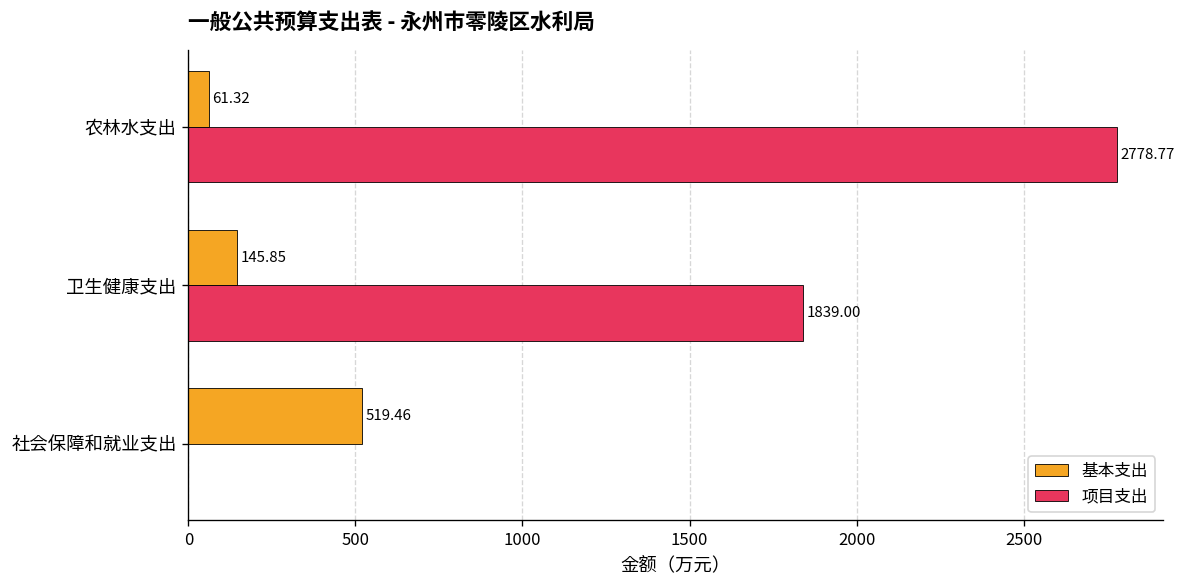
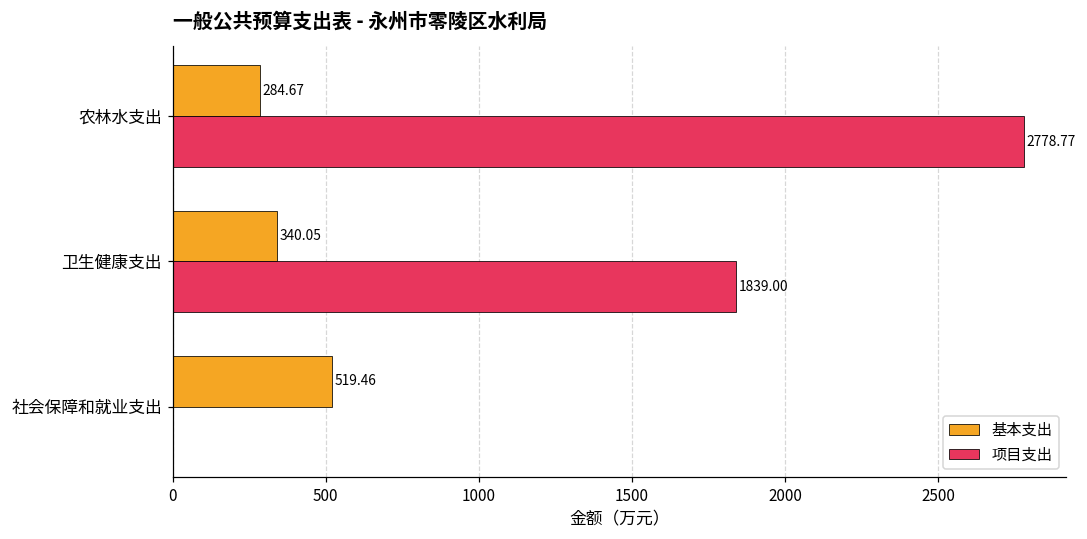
基本支出, 农林水支出: 61.32 -> 284.67
基本支出, 卫生健康支出: 145.85 -> 340.05
